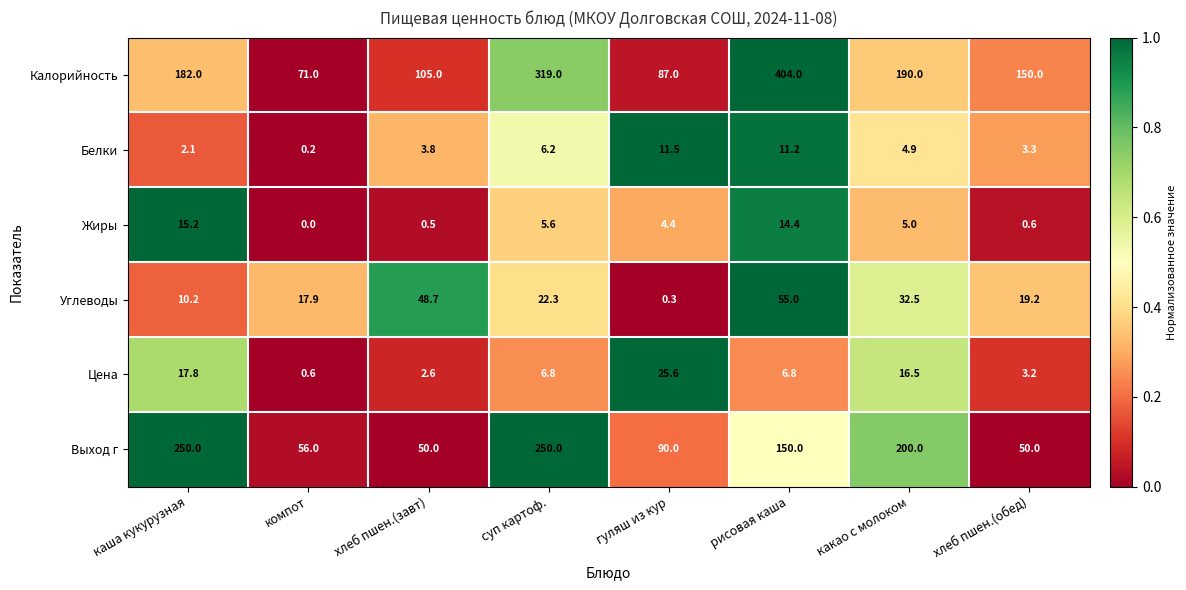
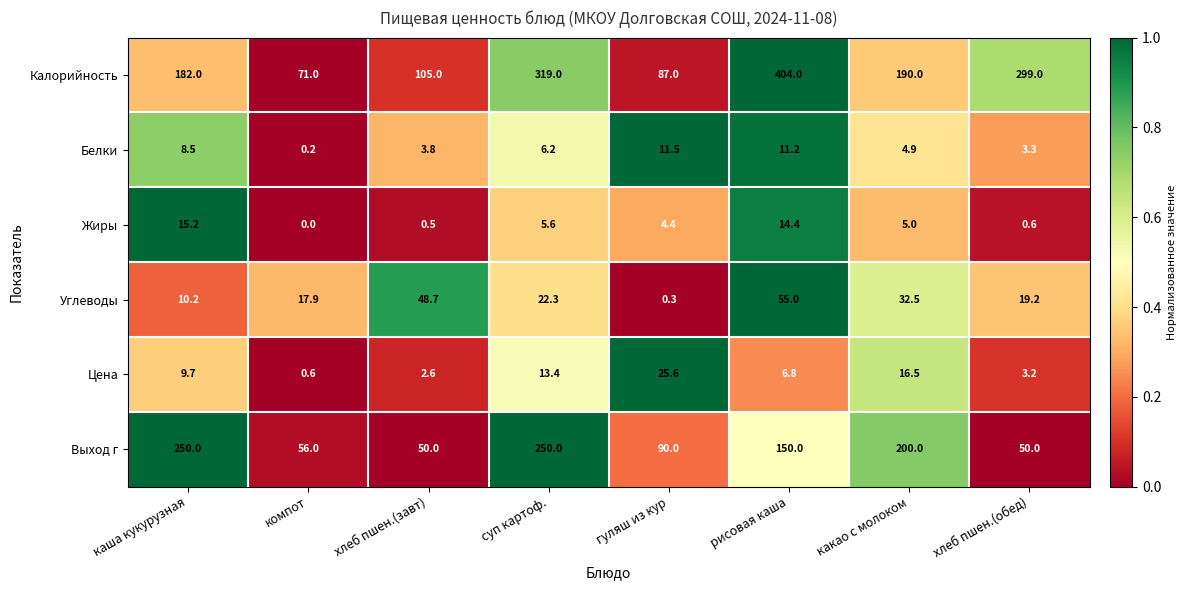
Калорийность, хлеб пшен.(обед): 150.0 -> 299.0
Белки, каша кукурузная: 2.1 -> 8.5
Цена, каша кукурузная: 17.8 -> 9.7
Цена, суп картоф.: 6.8 -> 13.4
